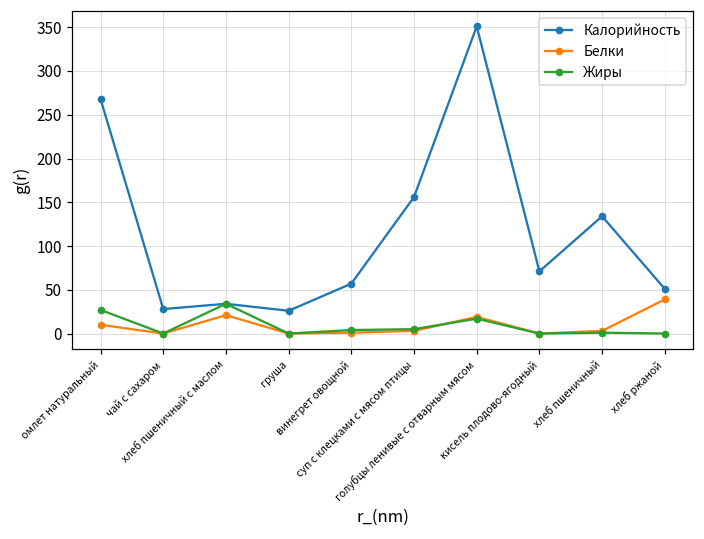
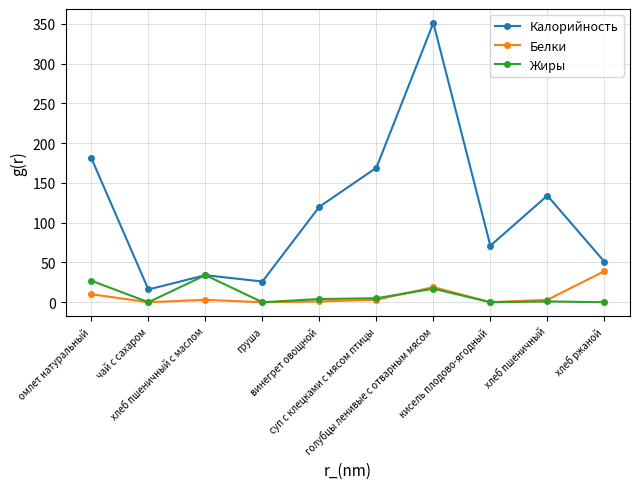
Калорийность, омлет натуральный: 270 -> 180
Калорийность, чай с сахаром: 30 -> 20
Белки, хлеб пшеничный с маслом: 20 -> 0
Калорийность, винегрет овощной: 60 -> 120
Калорийность, суп с клецками с мясом птицы: 160 -> 170
